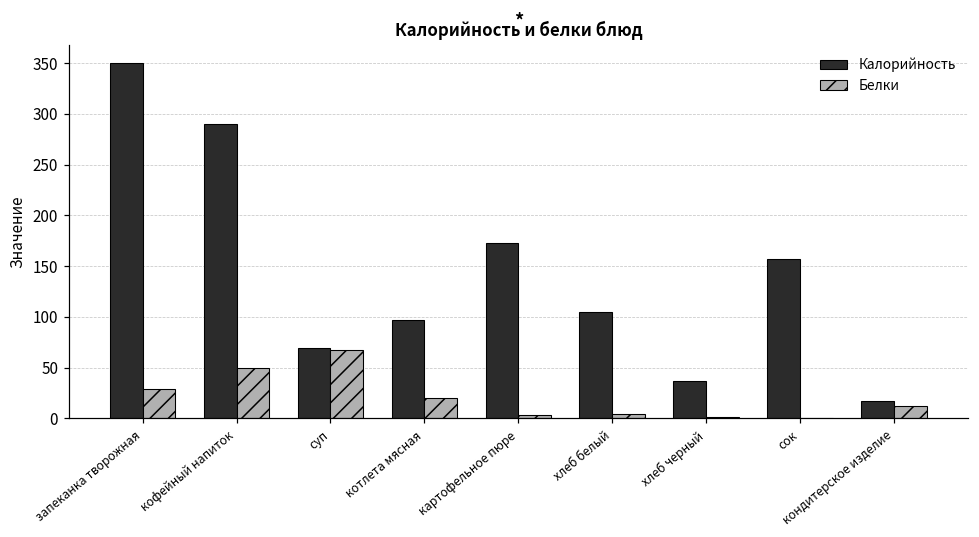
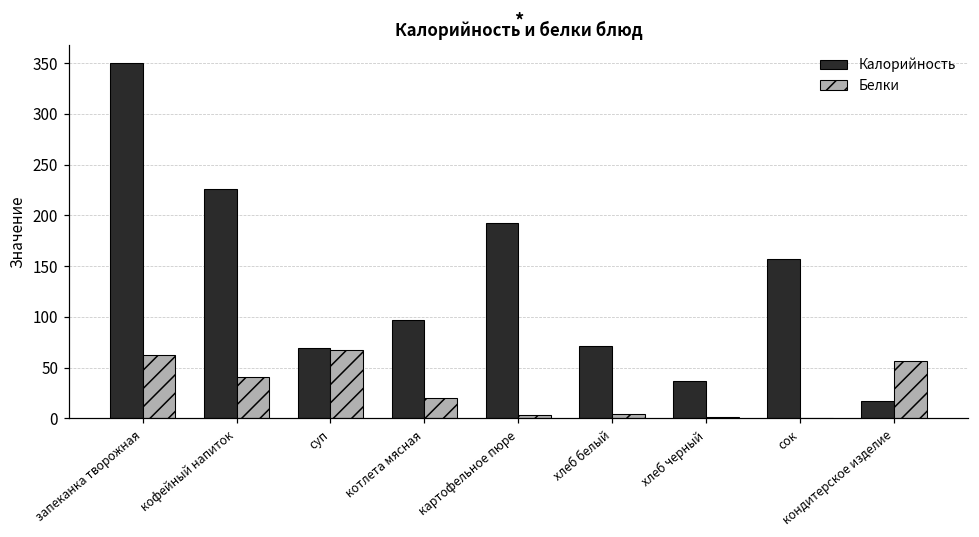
Белки, запеканка творожная: 30 -> 60
Калорийность, кофейный напиток: 290 -> 230
Белки, кофейный напиток: 50 -> 40
Калорийность, картофельное пюре: 170 -> 190
Калорийность, хлеб белый: 110 -> 70
Белки, кондитерское изделие: 10 -> 60
